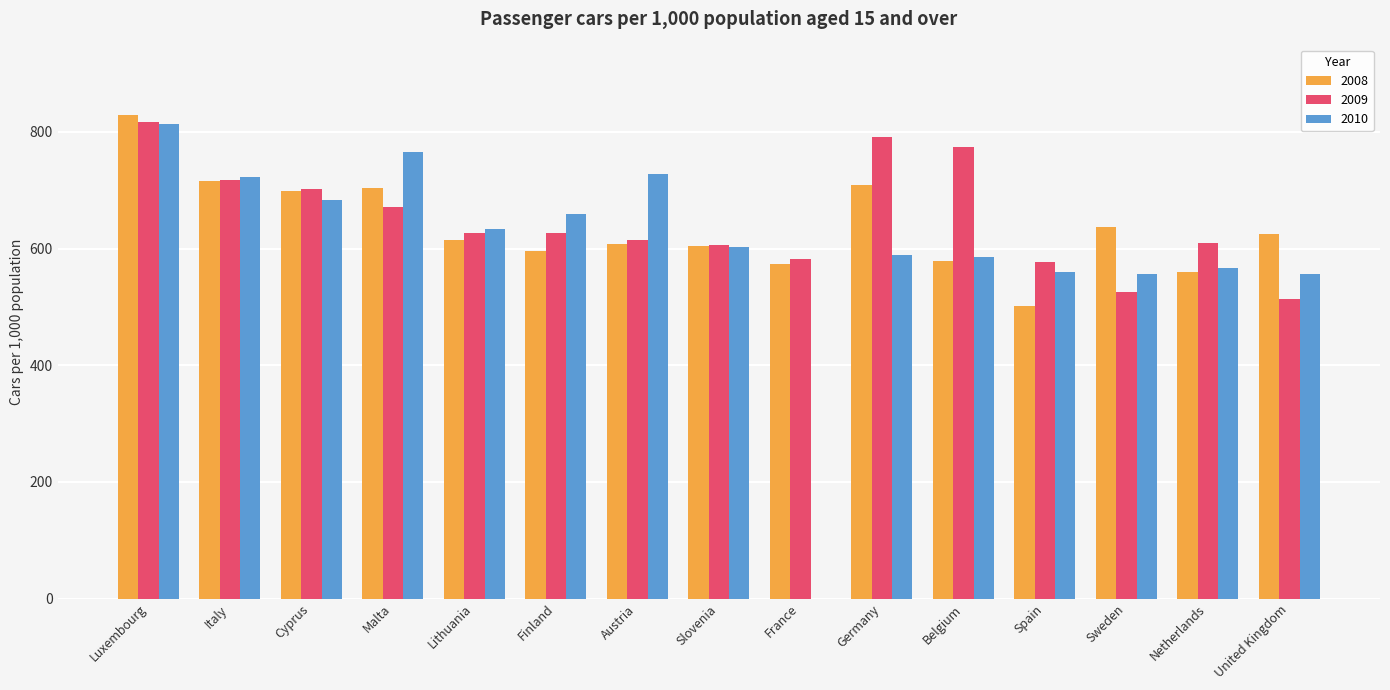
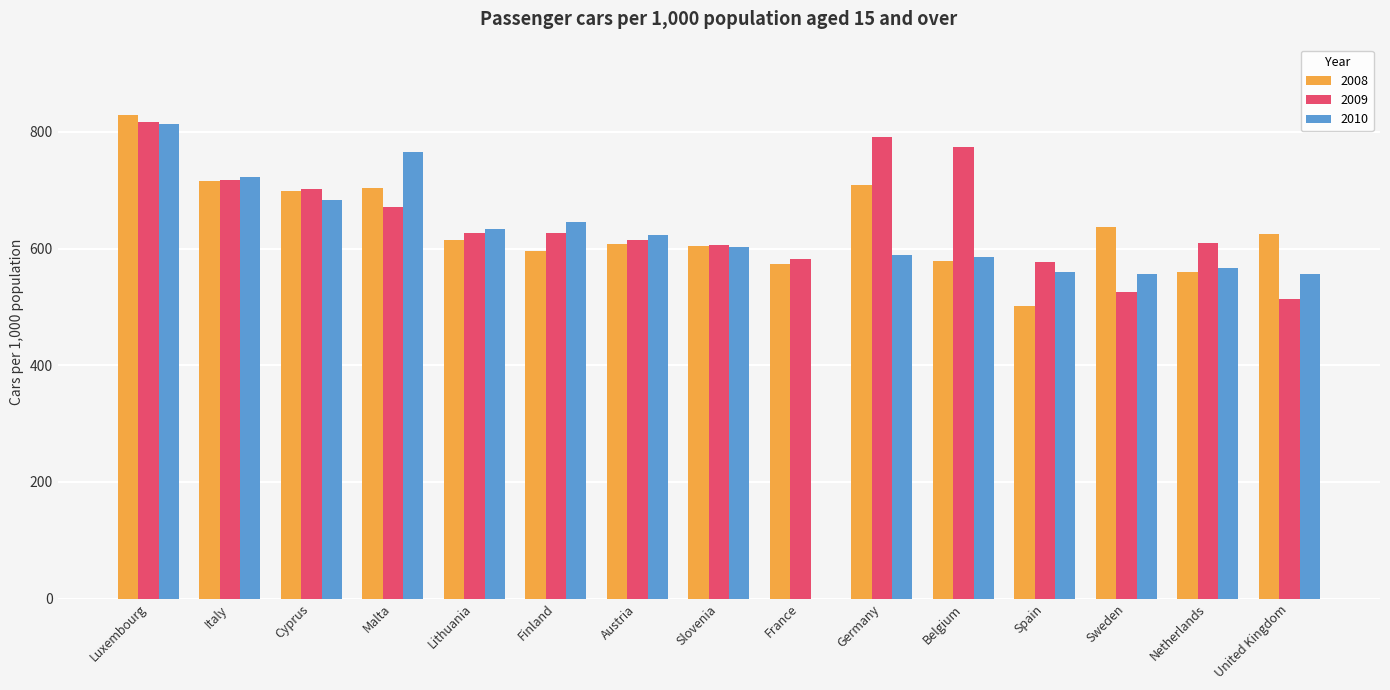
2010, Finland: 660 -> 640
2010, Austria: 730 -> 620
